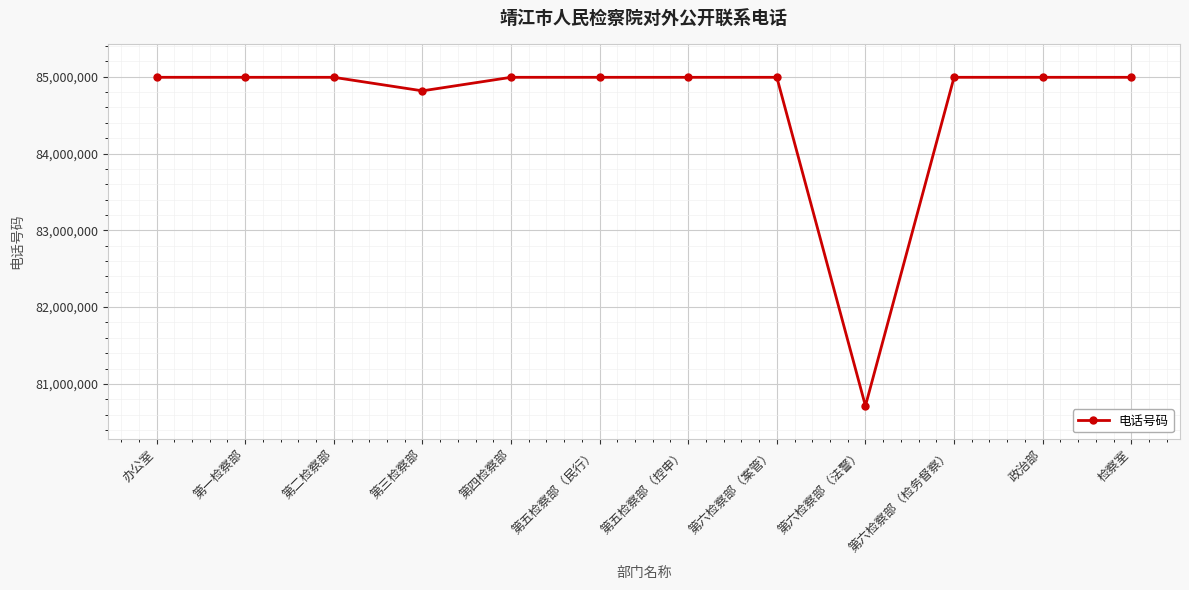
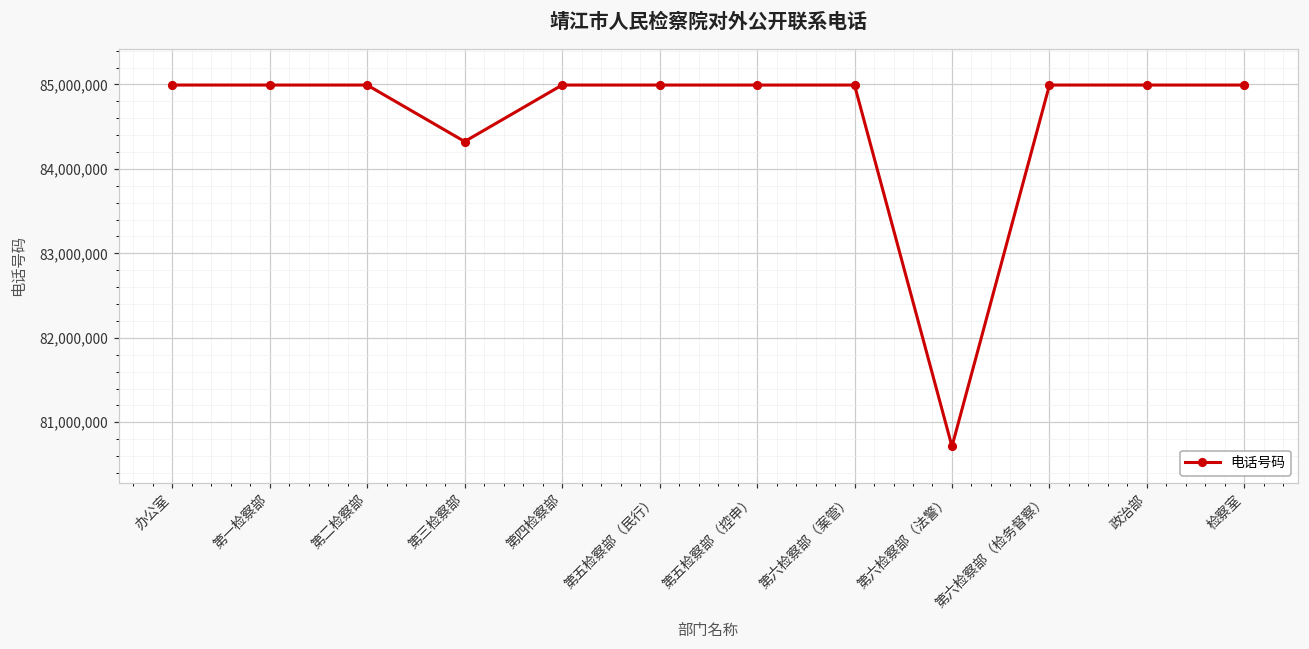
第三检察部: 84,800,000 -> 84,300,000
